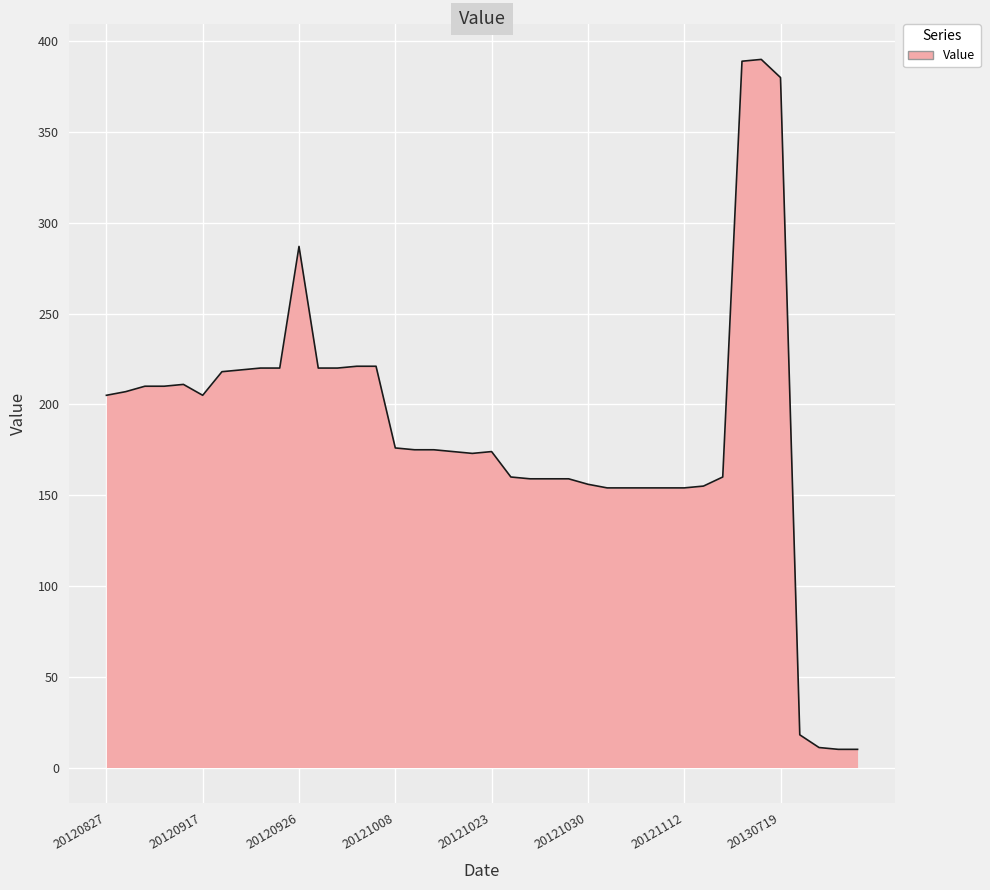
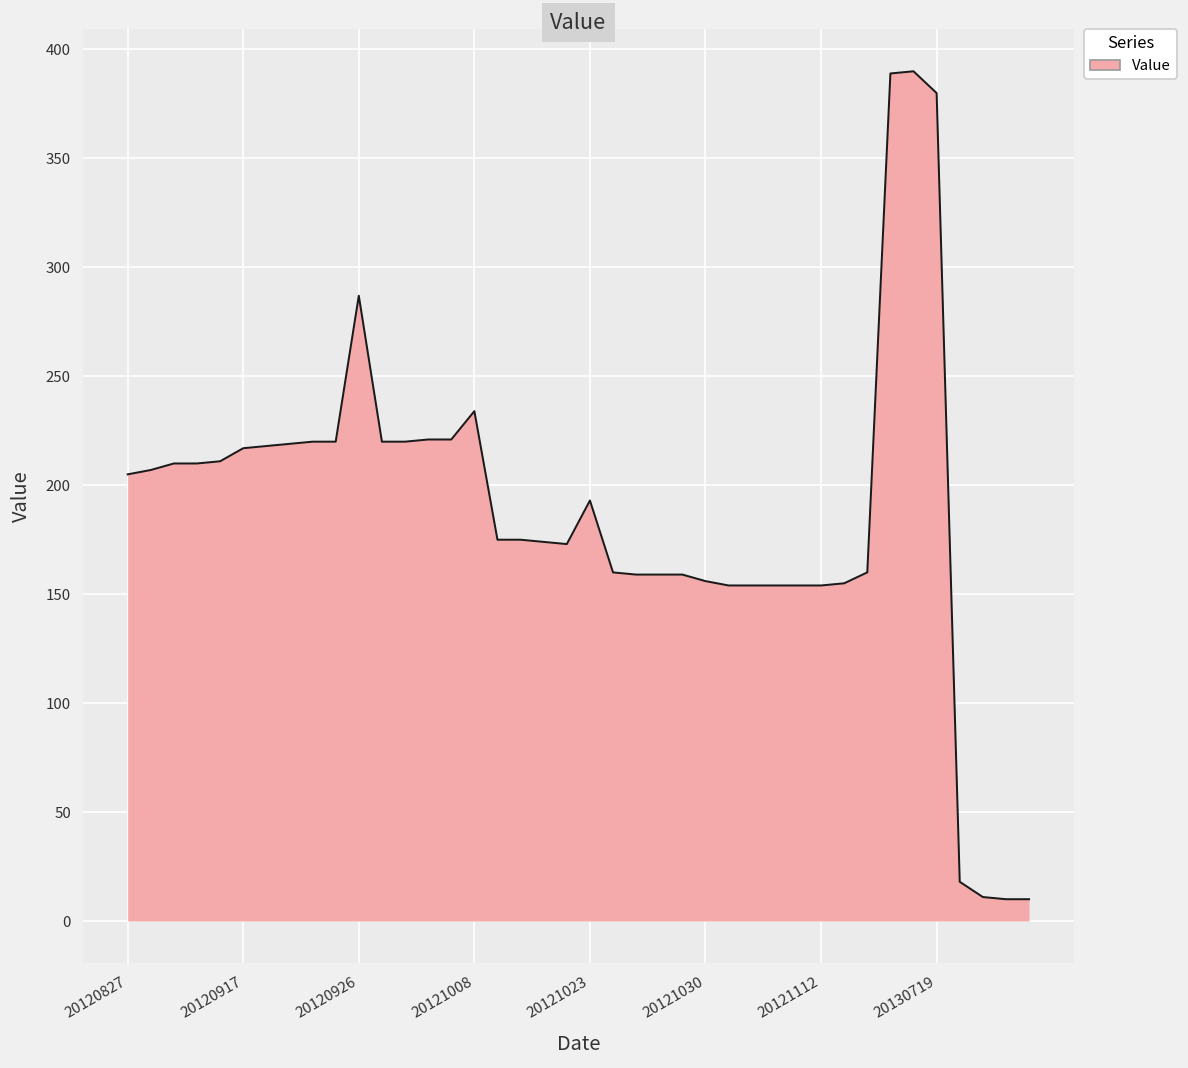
20120917: 205 -> 217
20121008: 176 -> 234
20121023: 174 -> 193
